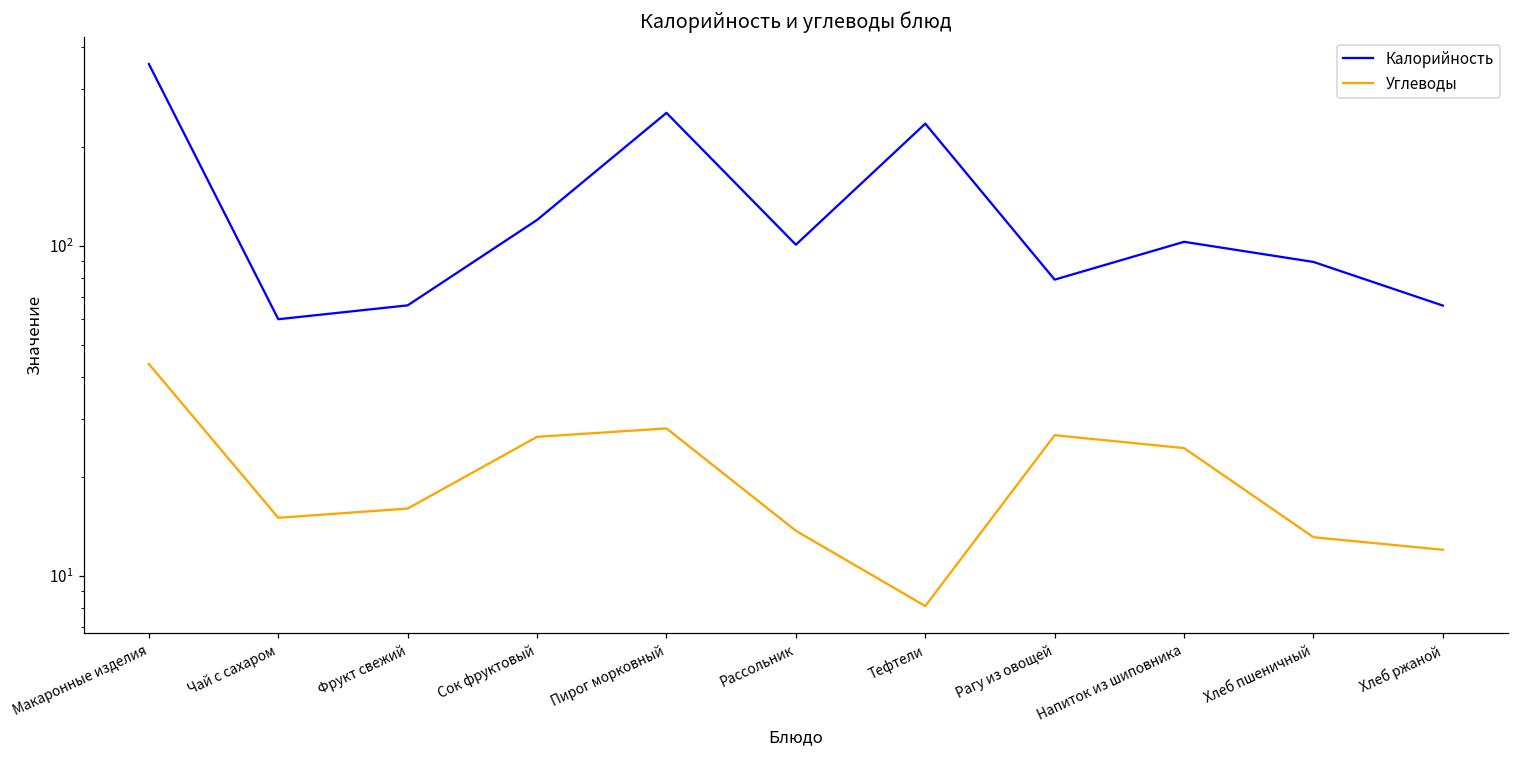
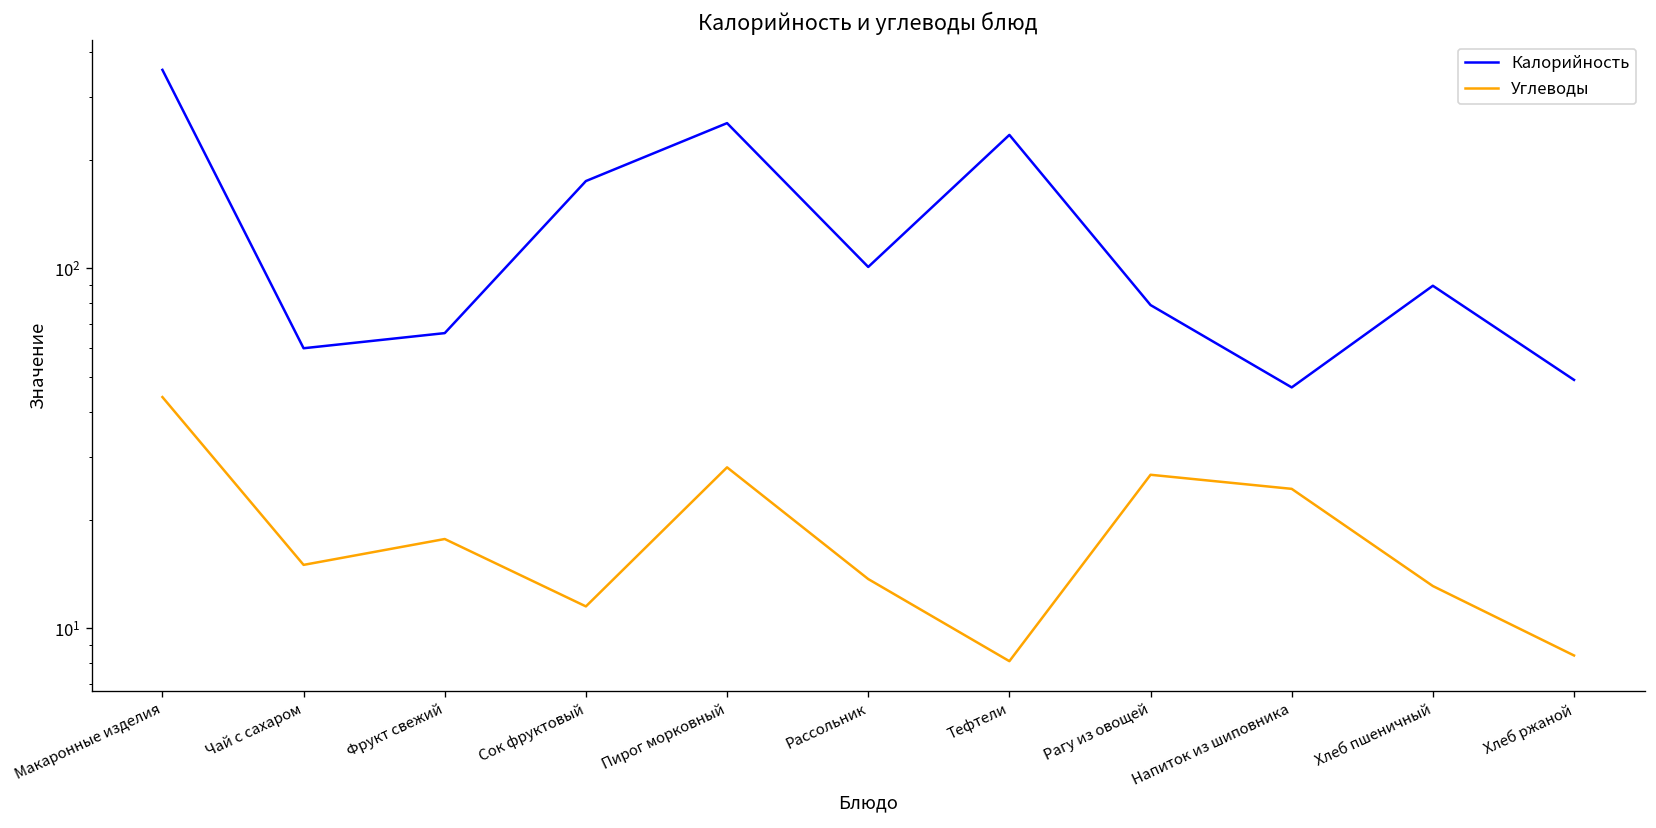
Углеводы, Фрукт свежий: 16 -> 18
Калорийность, Сок фруктовый: 120 -> 170
Углеводы, Сок фруктовый: 26 -> 11.5
Калорийность, Напиток из шиповника: 103 -> 47
Калорийность, Хлеб ржаной: 66 -> 49
Углеводы, Хлеб ржаной: 12.0 -> 8.4
